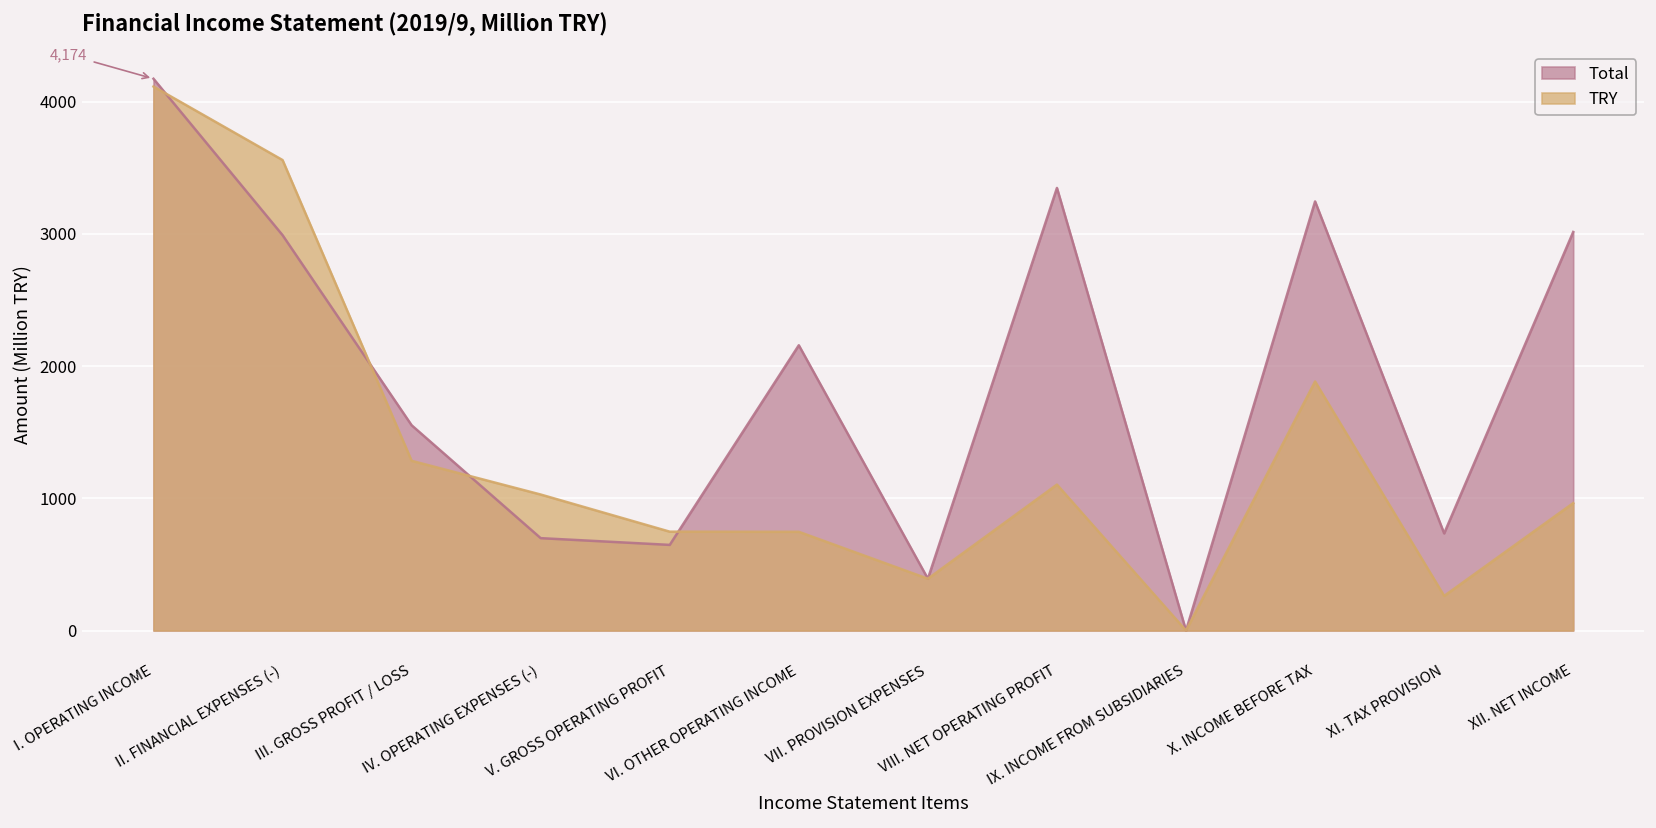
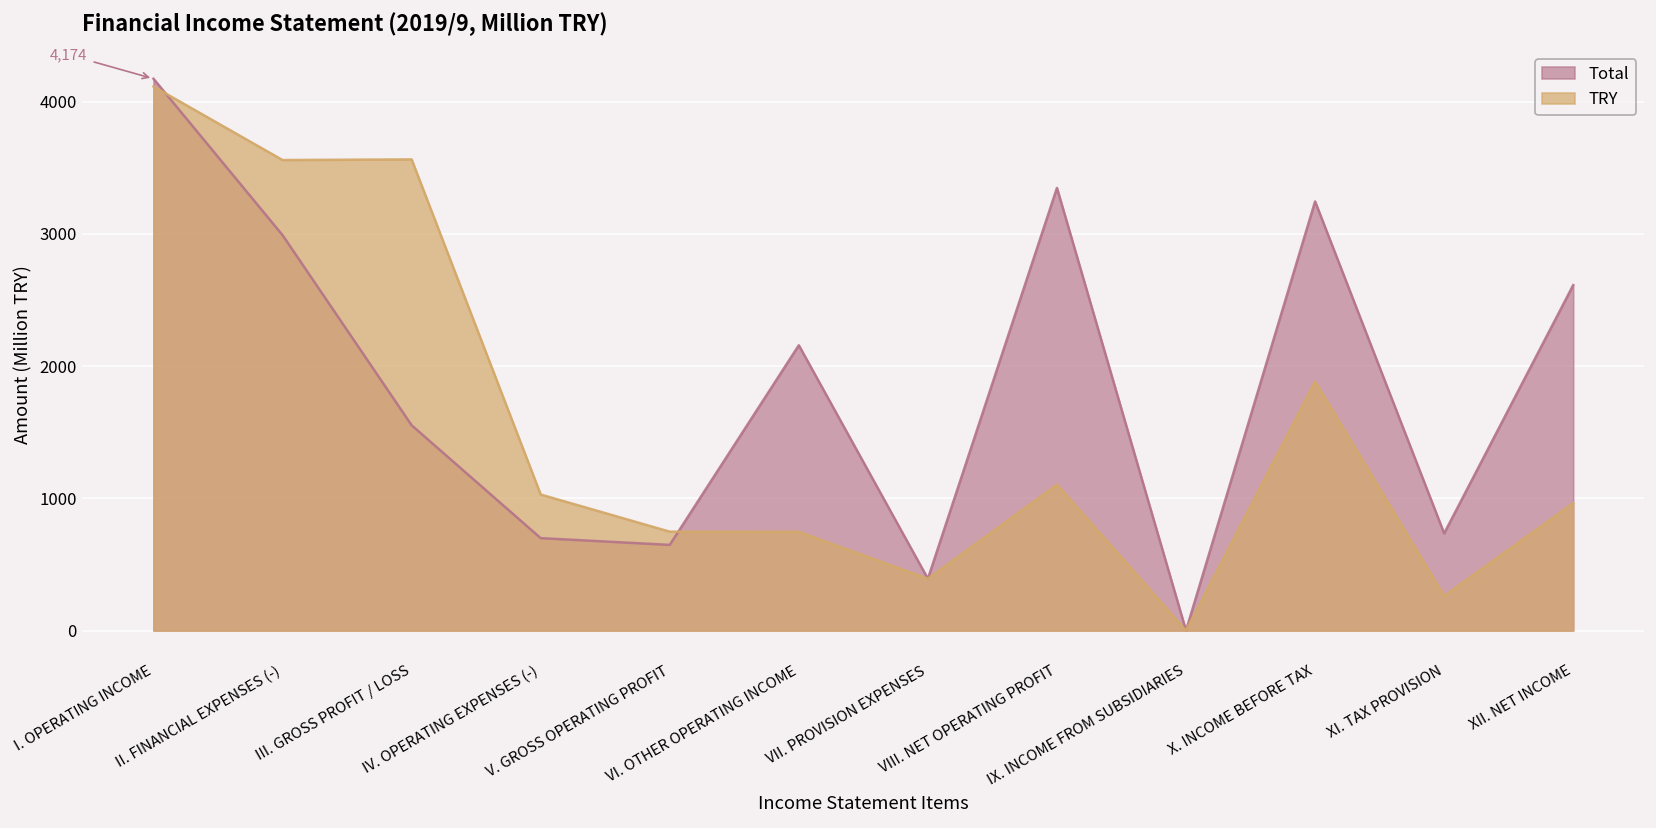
TRY, III. GROSS PROFIT / LOSS: 1280 -> 3560
Total, XII. NET INCOME: 3020 -> 2610
